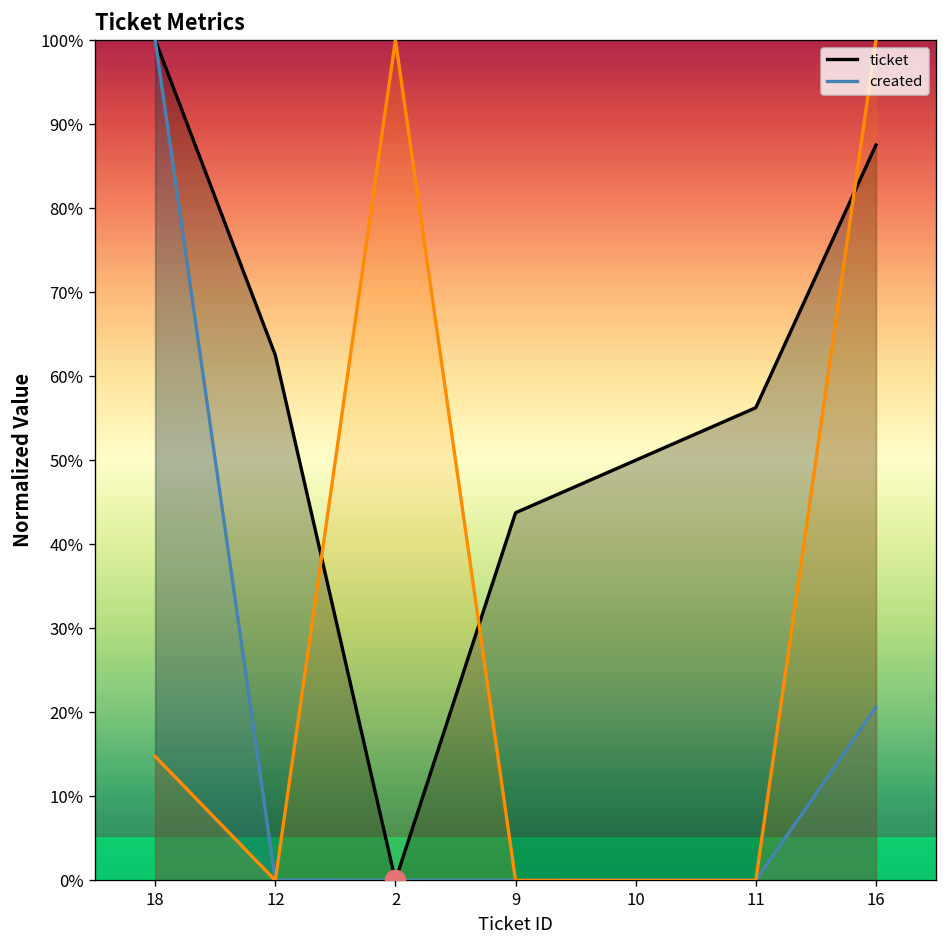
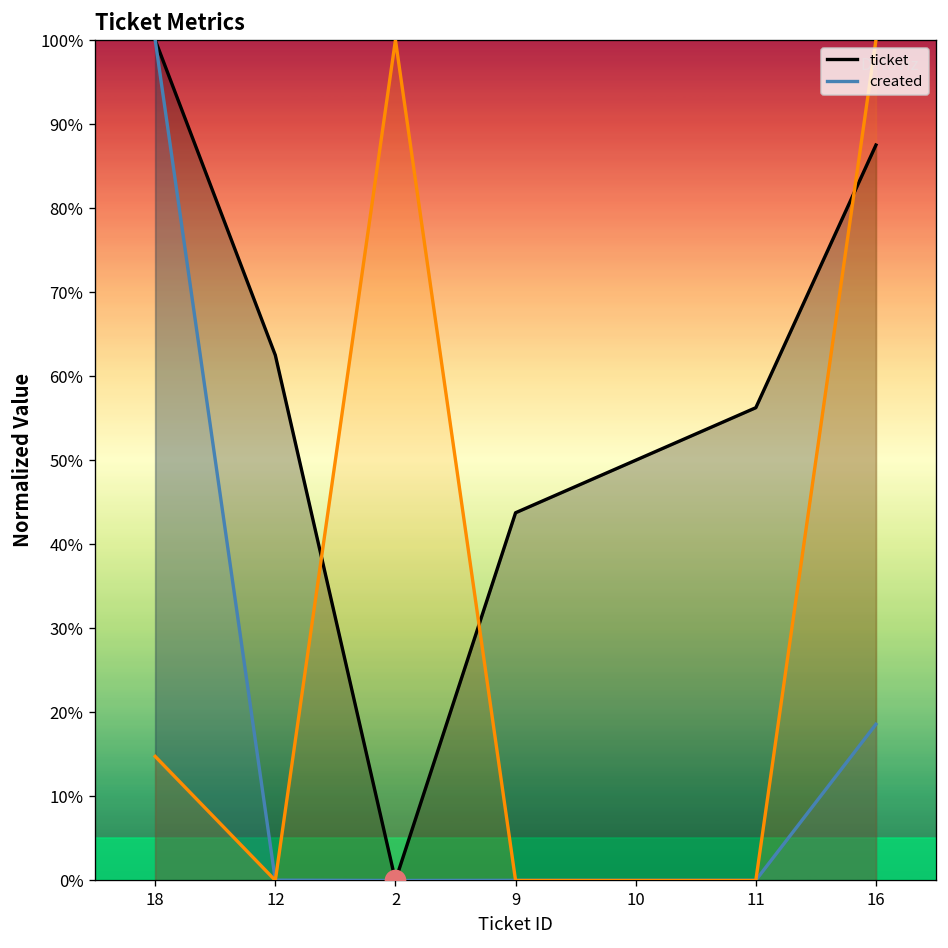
created, 16: 21% -> 19%
